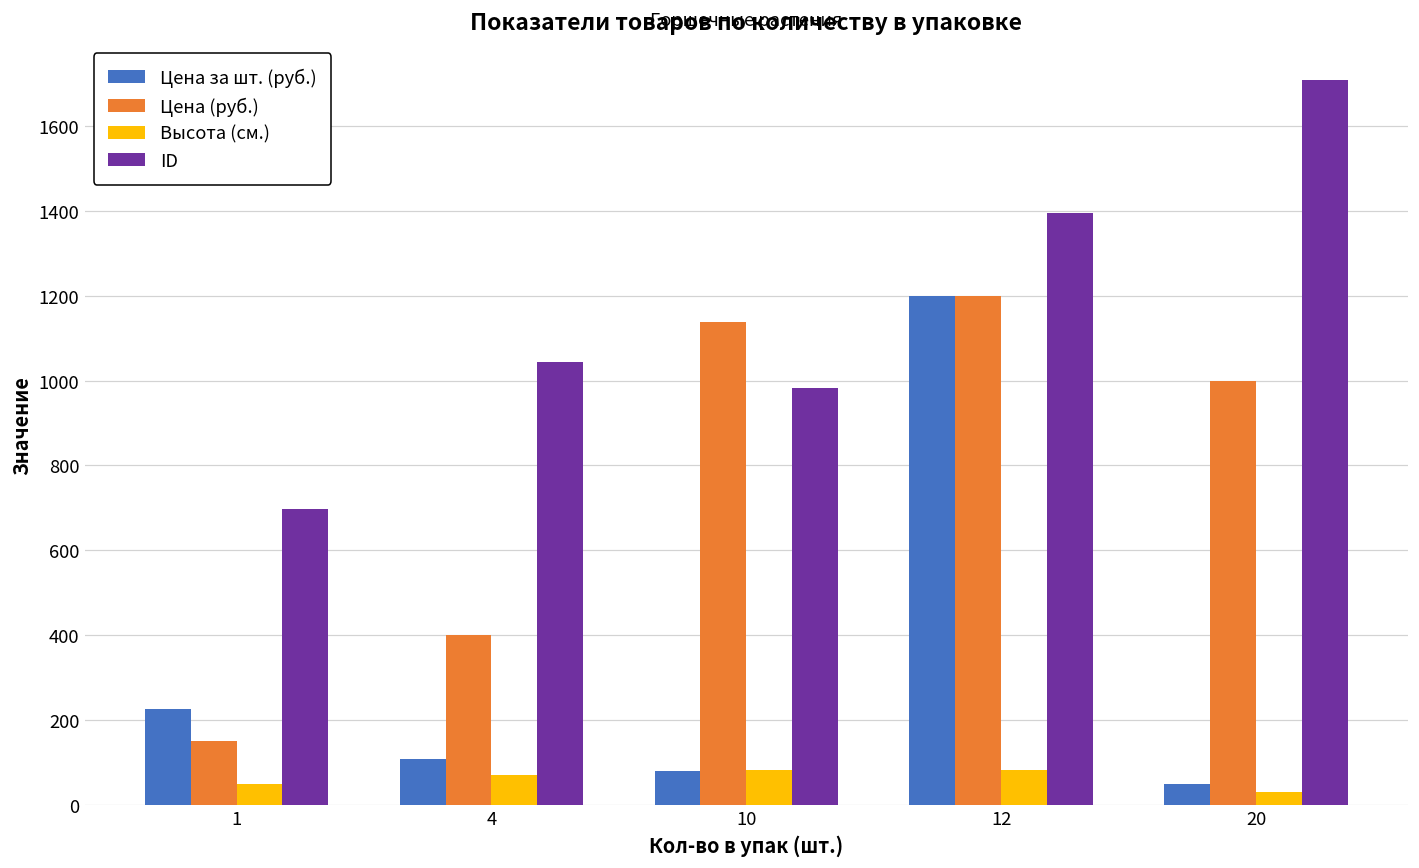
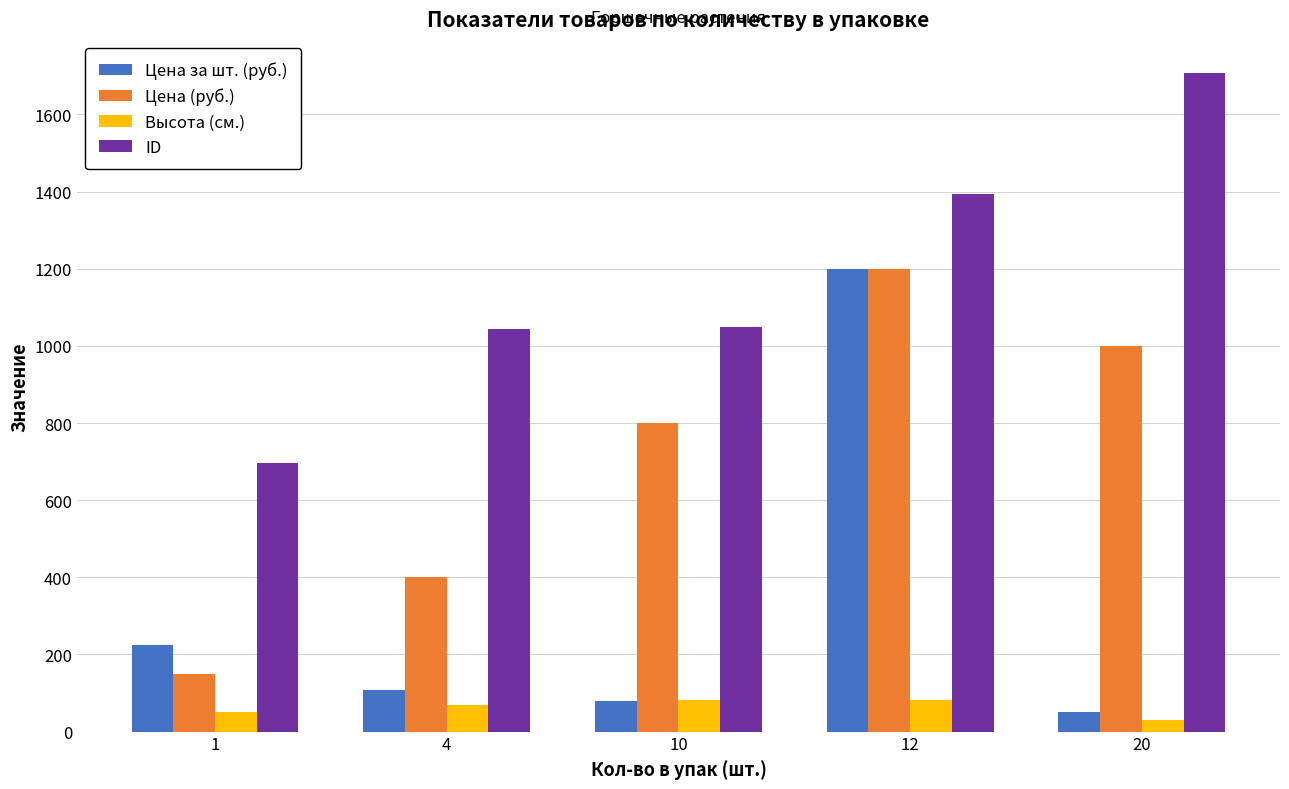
Цена (руб.), 10: 1140 -> 800
ID, 10: 980 -> 1050
